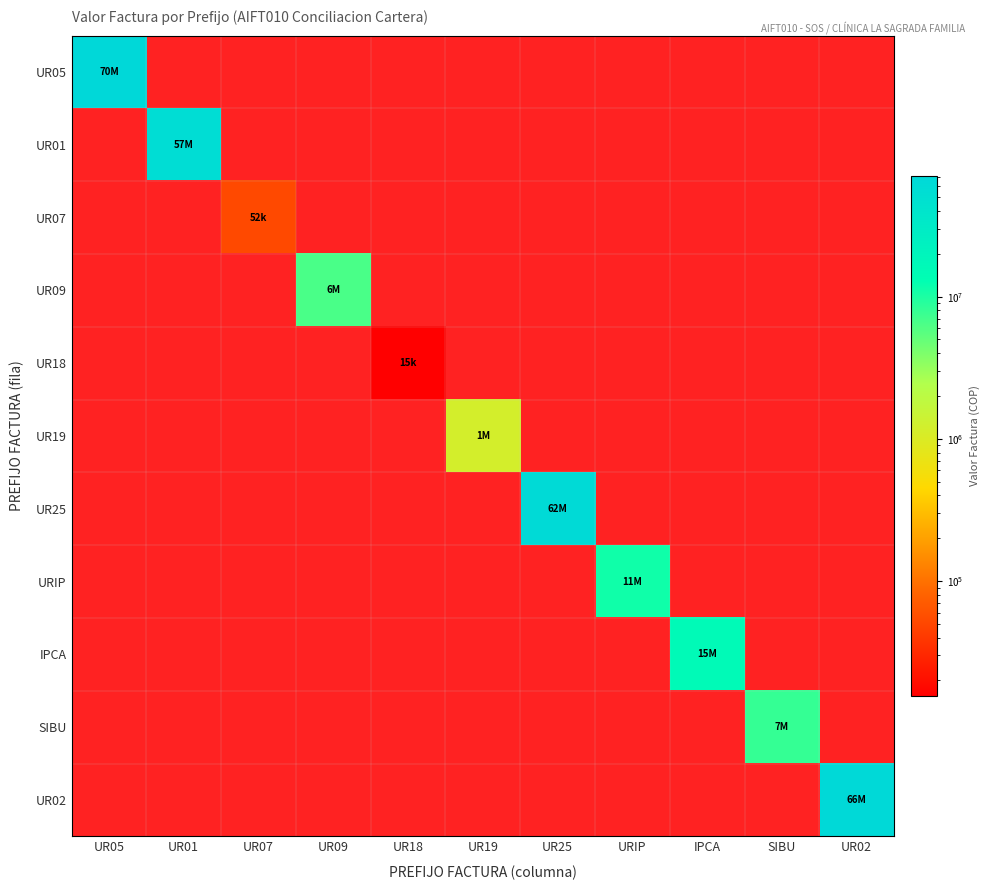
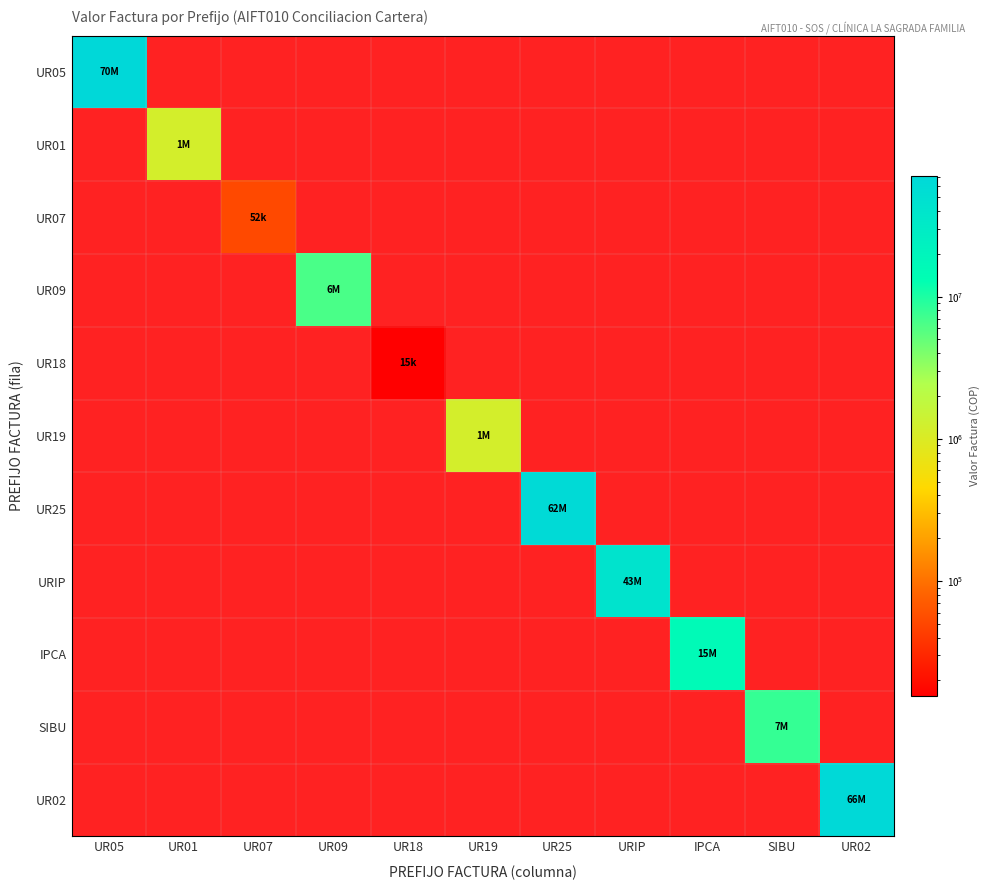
UR01, UR01: 57M -> 1M
URIP, URIP: 11M -> 43M
